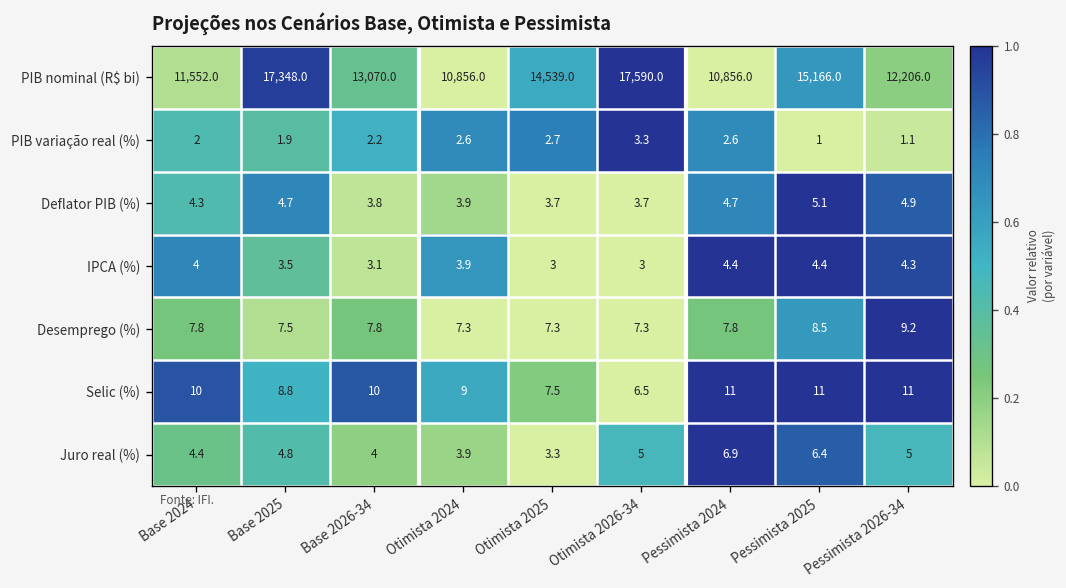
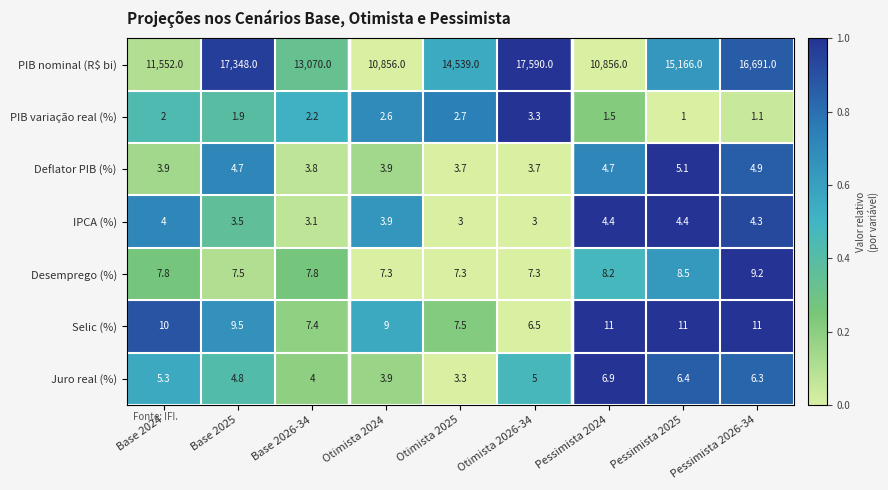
PIB nominal (R$ bi), Pessimista 2026-34: 12,206.0 -> 16,691.0
PIB variação real (%), Pessimista 2024: 2.6 -> 1.5
Deflator PIB (%), Base 2024: 4.3 -> 3.9
Desemprego (%), Pessimista 2024: 7.8 -> 8.2
Selic (%), Base 2025: 8.8 -> 9.5
Selic (%), Base 2026-34: 10 -> 7.4
Juro real (%), Base 2024: 4.4 -> 5.3
Juro real (%), Pessimista 2026-34: 5 -> 6.3
